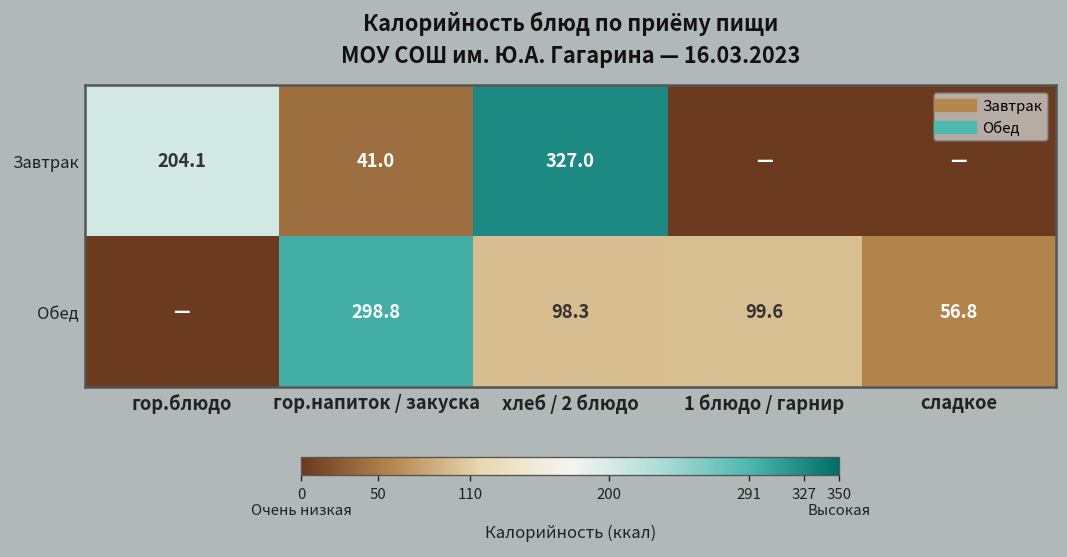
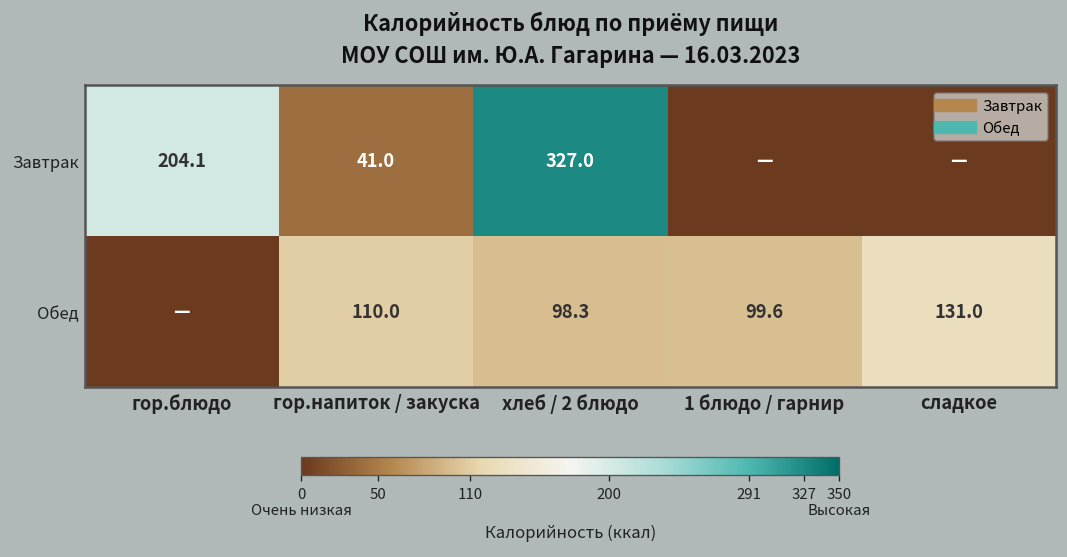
Обед, гор.напиток / закуска: 298.8 -> 110.0
Обед, сладкое: 56.8 -> 131.0
